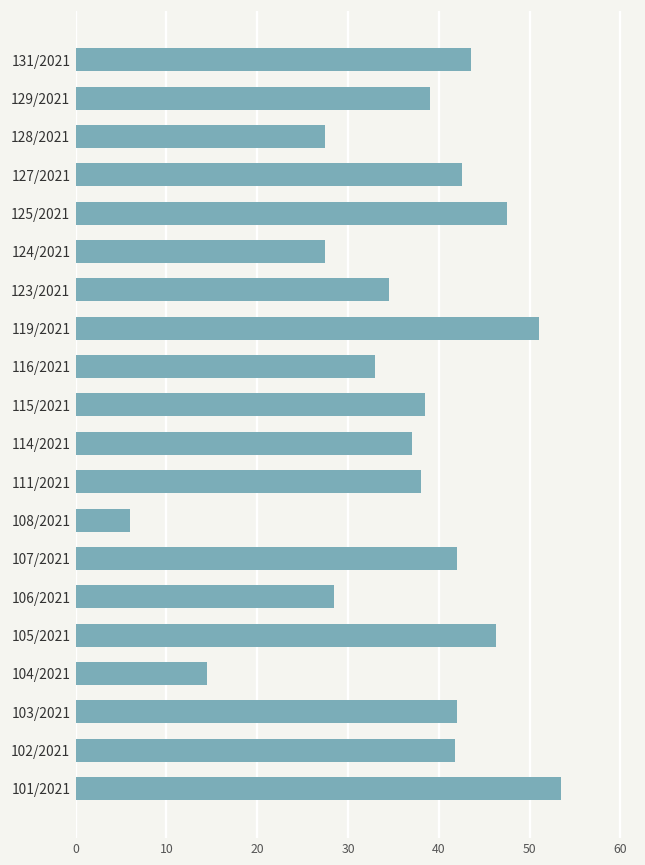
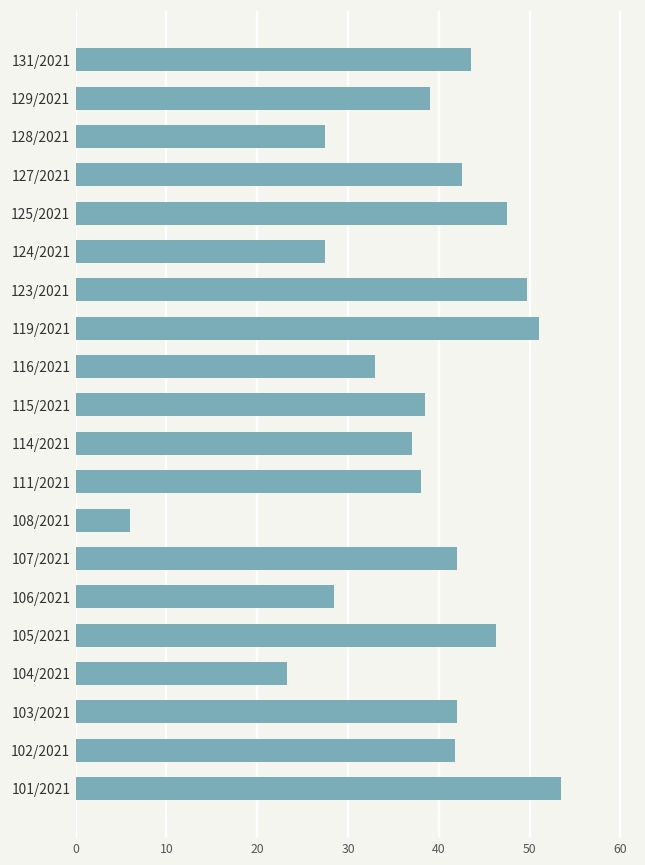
123/2021: 35 -> 50
104/2021: 15 -> 23
